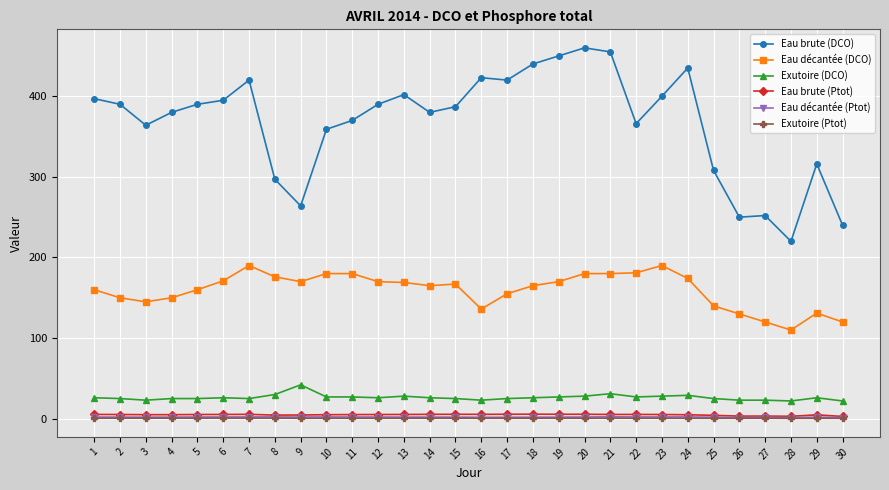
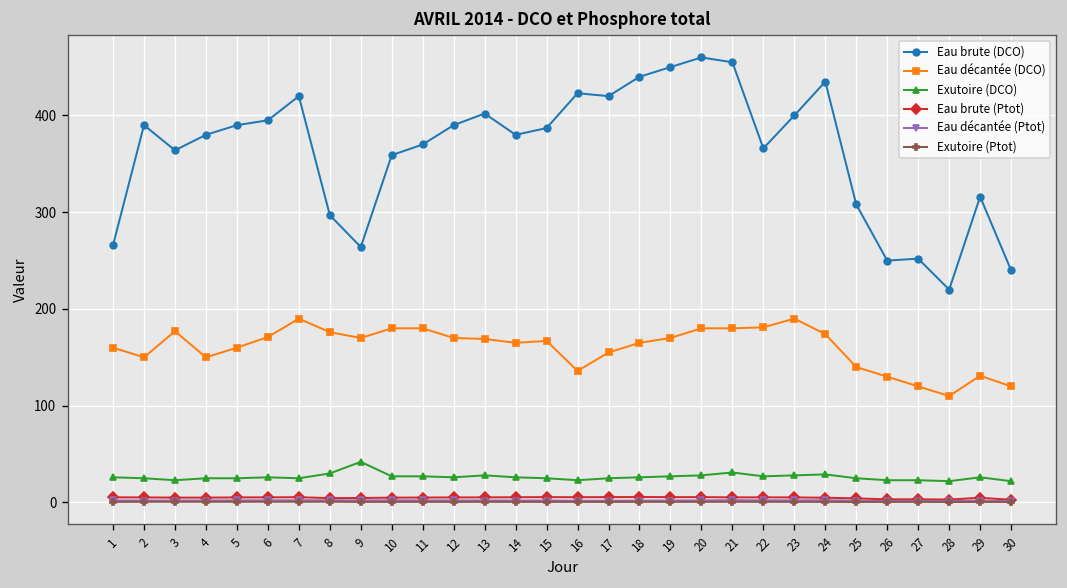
Eau brute (DCO), 1: 400 -> 270
Eau décantée (DCO), 3: 150 -> 180
